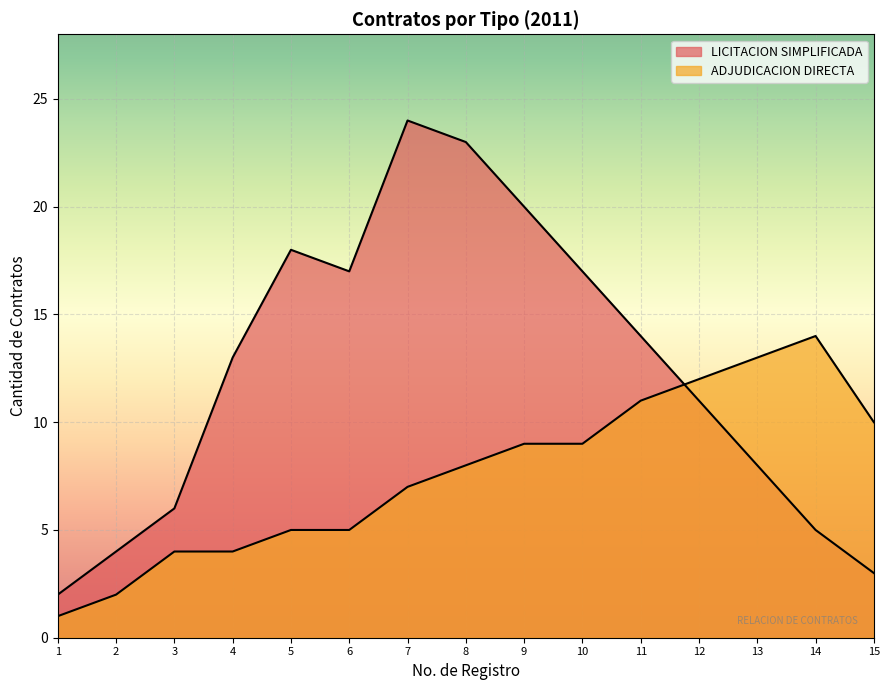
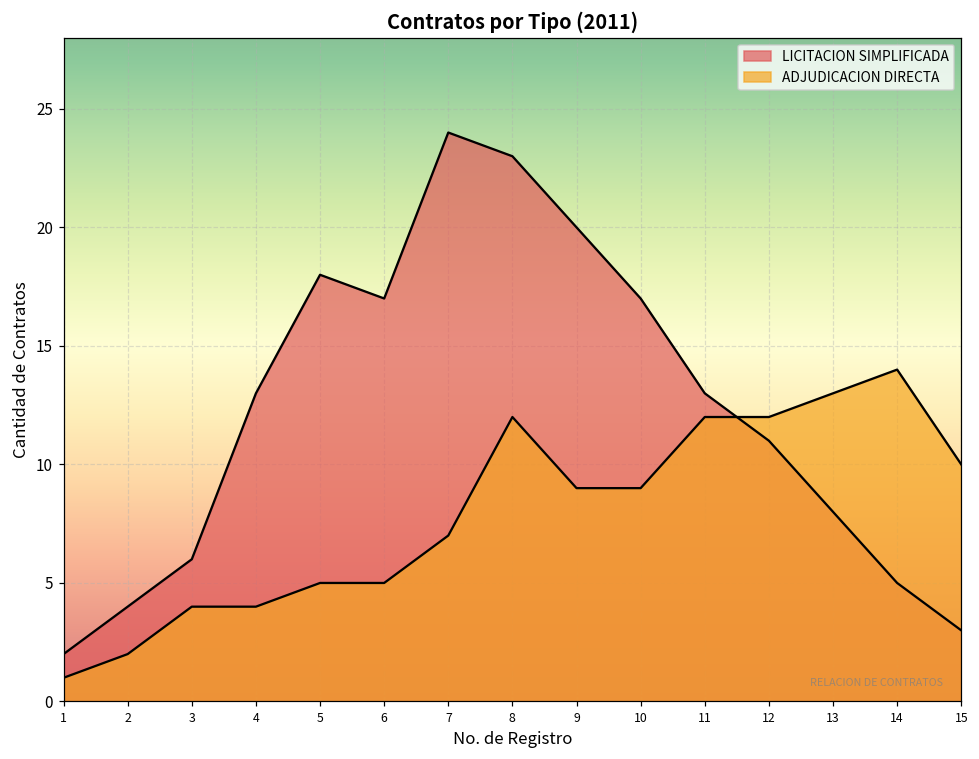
ADJUDICACION DIRECTA, 8: 8 -> 12
LICITACION SIMPLIFICADA, 11: 14 -> 13
ADJUDICACION DIRECTA, 11: 11 -> 12
